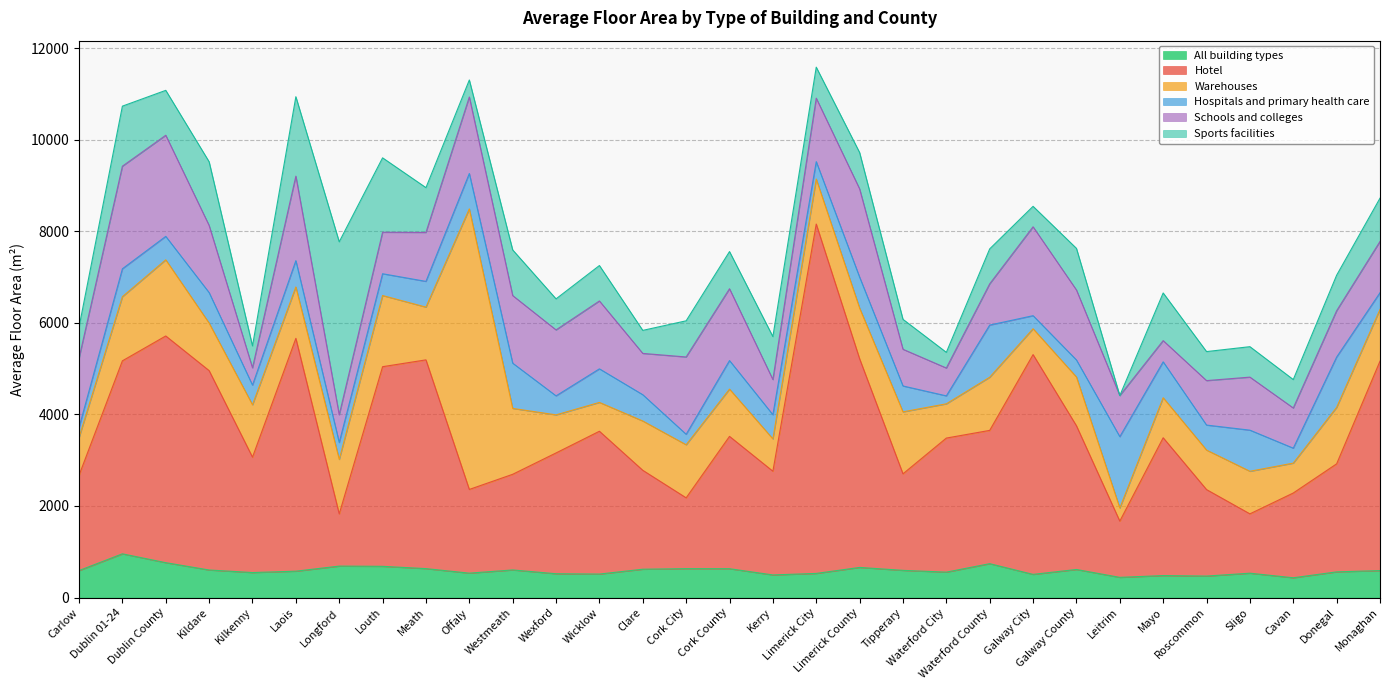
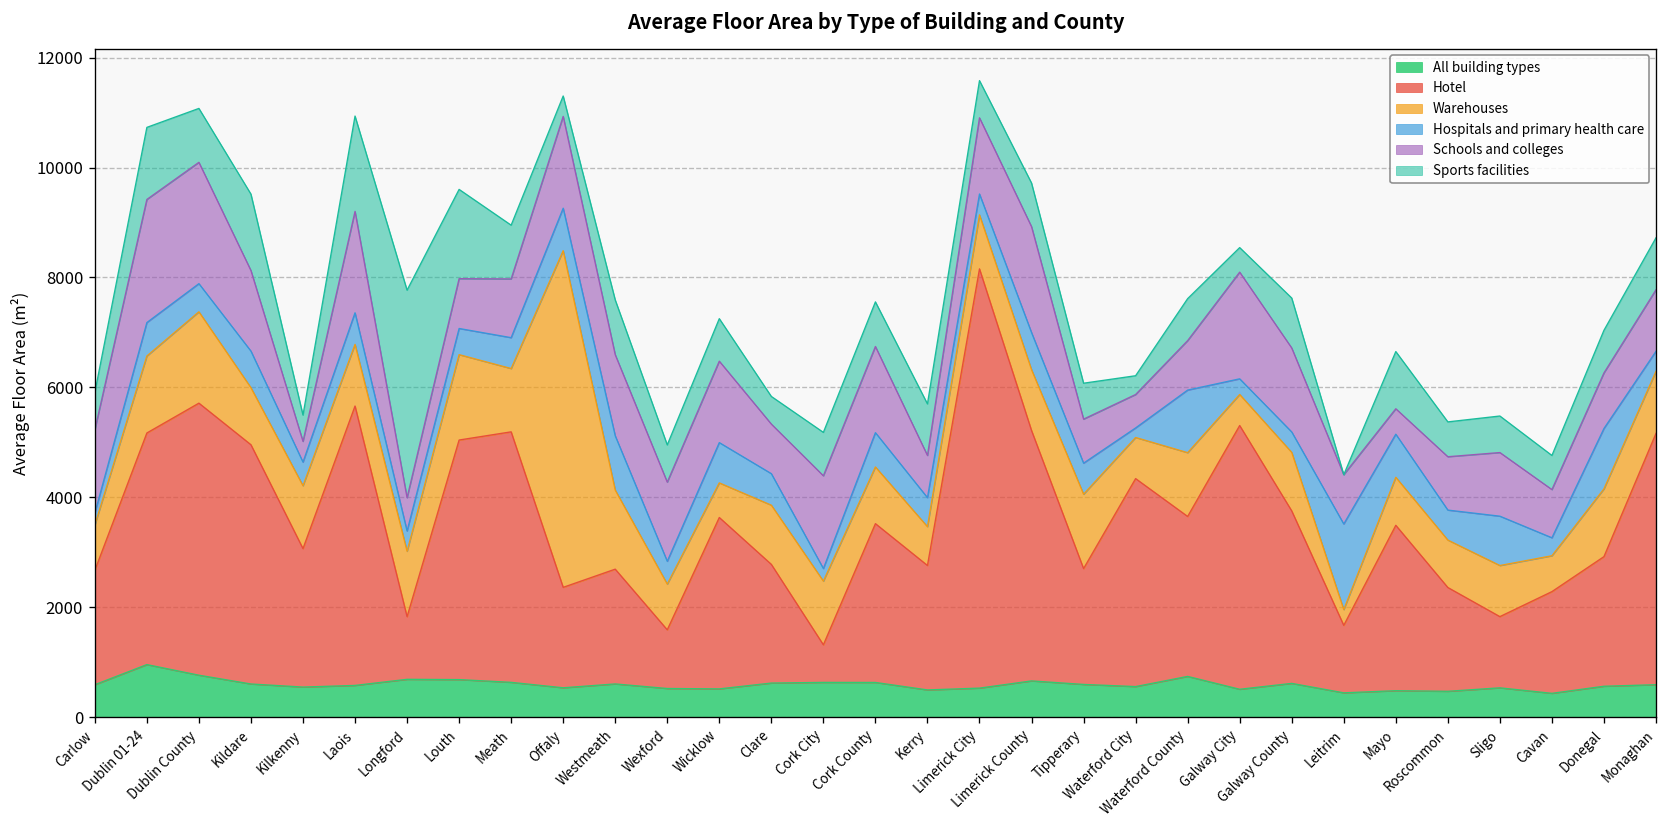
Hotel, Wexford: 2600 -> 1100
Hotel, Cork City: 1500 -> 700
Hotel, Waterford City: 2900 -> 3800
